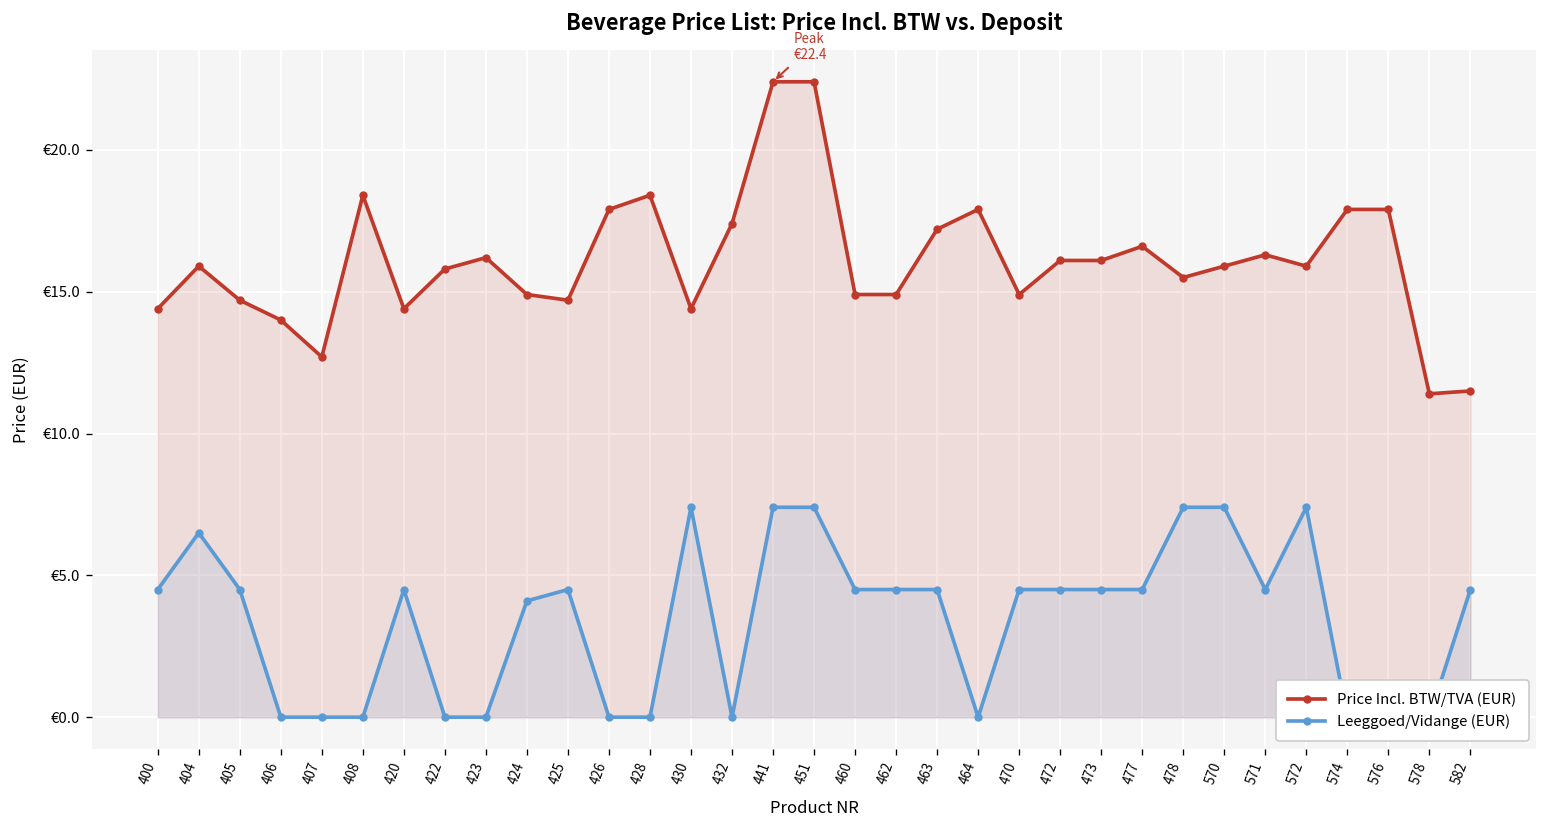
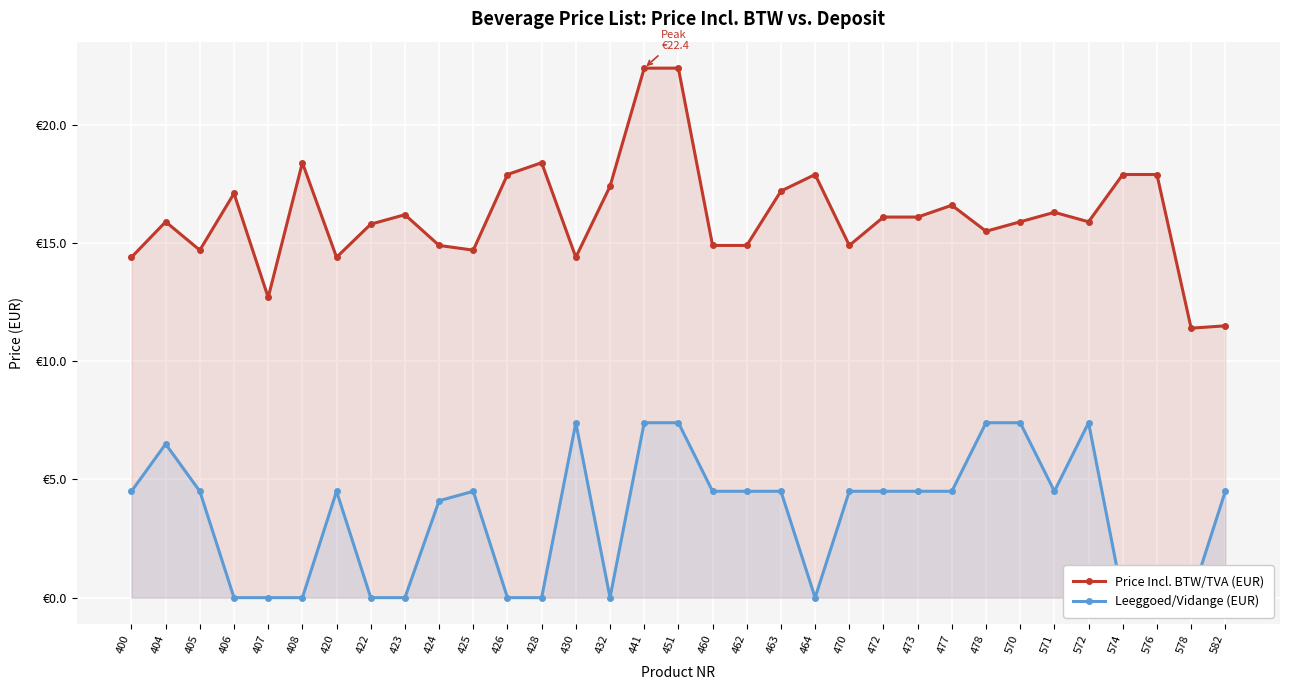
Price Incl. BTW/TVA (EUR), 406: €14.0 -> €17.1
